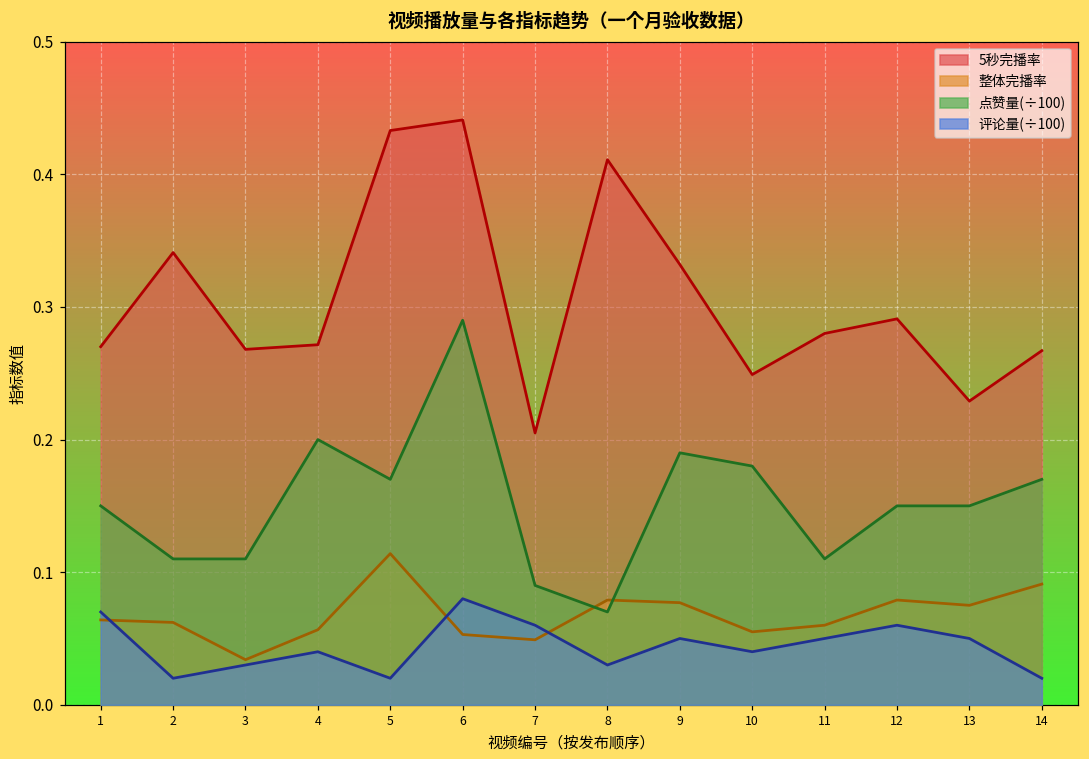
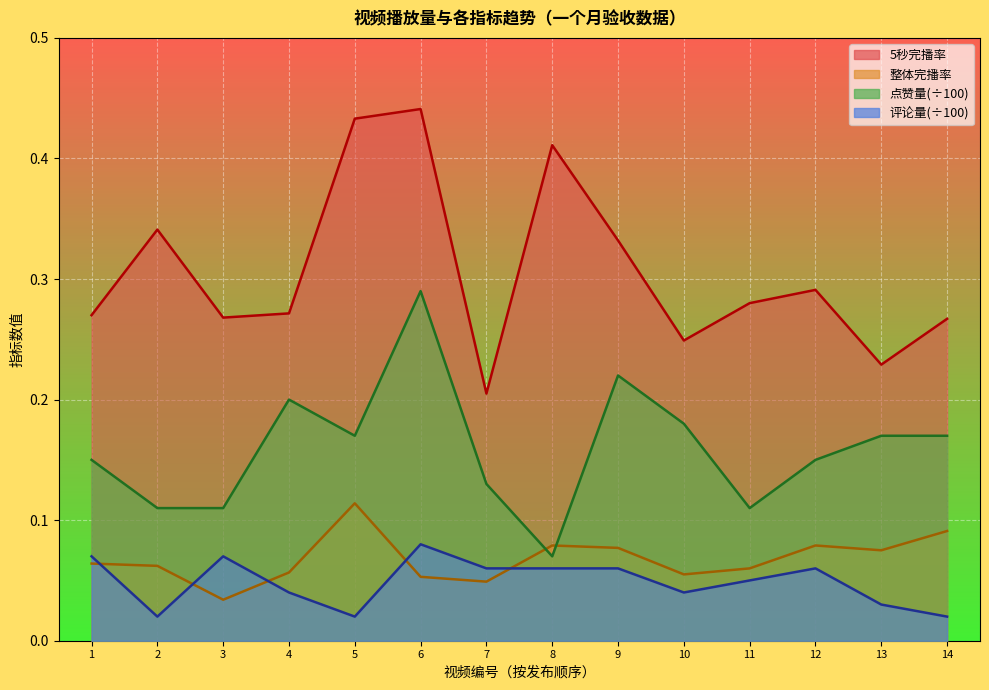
评论量(÷100), 3: 0.030 -> 0.070
点赞量(÷100), 7: 0.090 -> 0.130
评论量(÷100), 8: 0.030 -> 0.060
点赞量(÷100), 9: 0.190 -> 0.220
评论量(÷100), 9: 0.050 -> 0.060
点赞量(÷100), 13: 0.150 -> 0.170
评论量(÷100), 13: 0.050 -> 0.030
